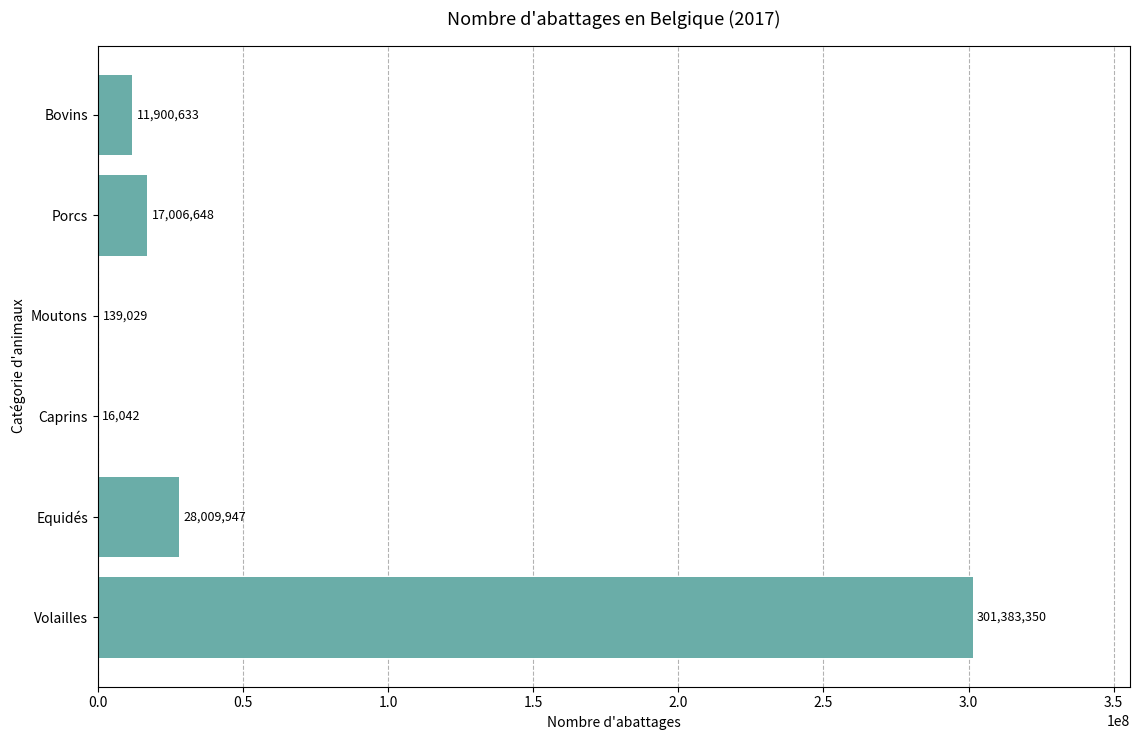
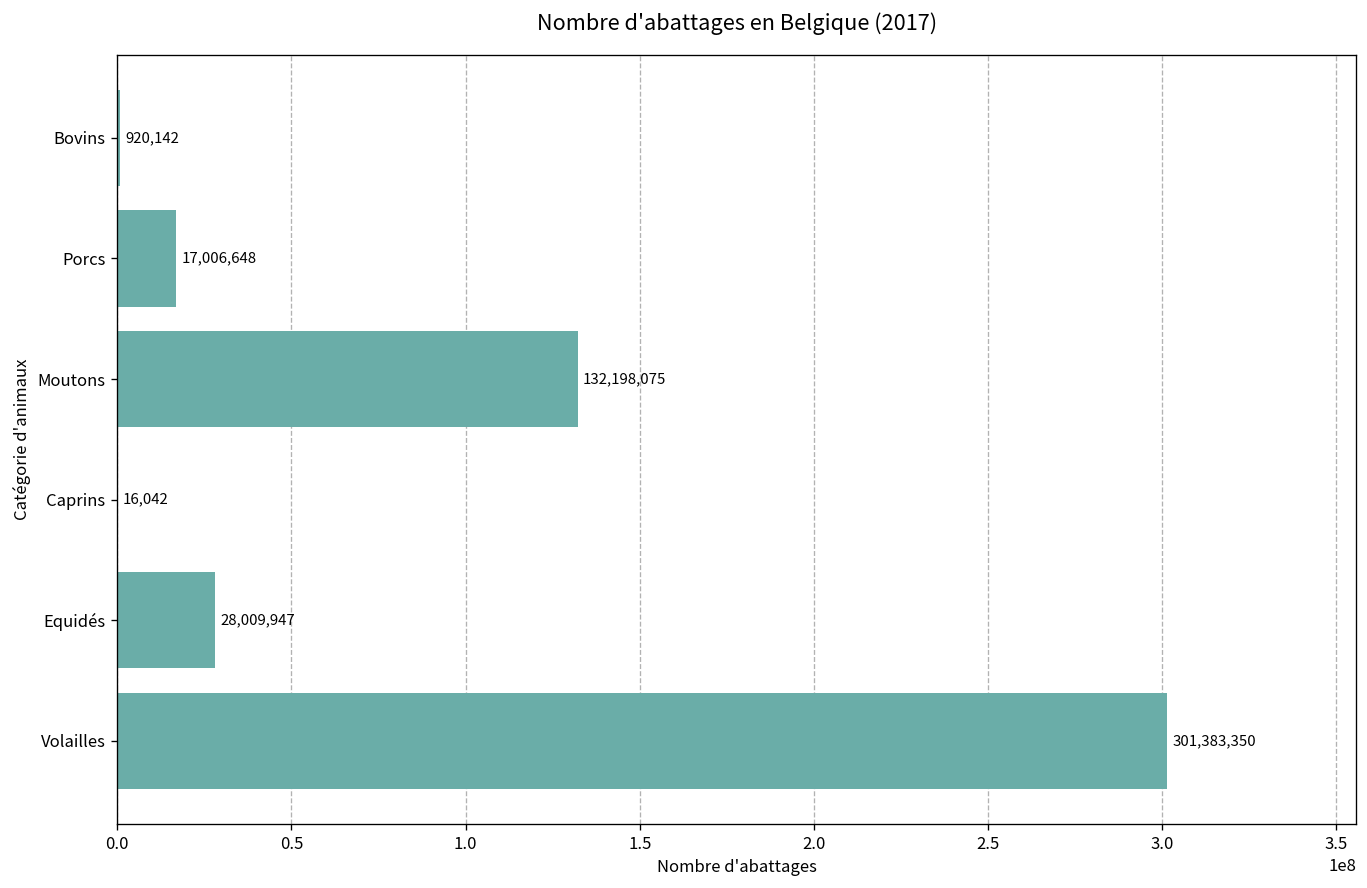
Bovins: 11,900,633 -> 920,142
Moutons: 139,029 -> 132,198,075
